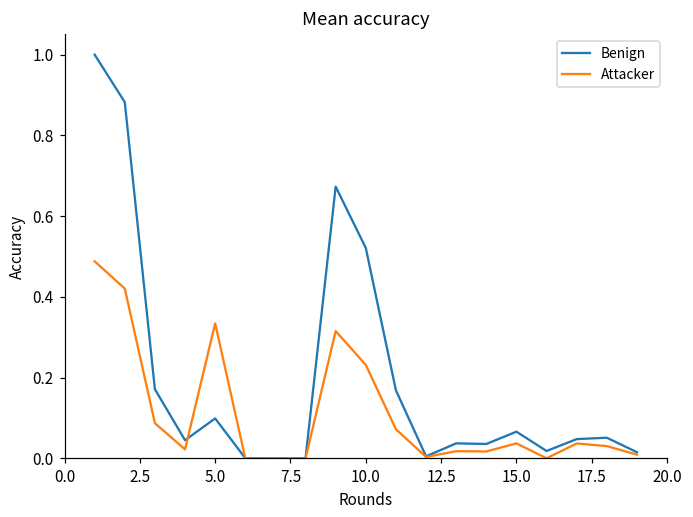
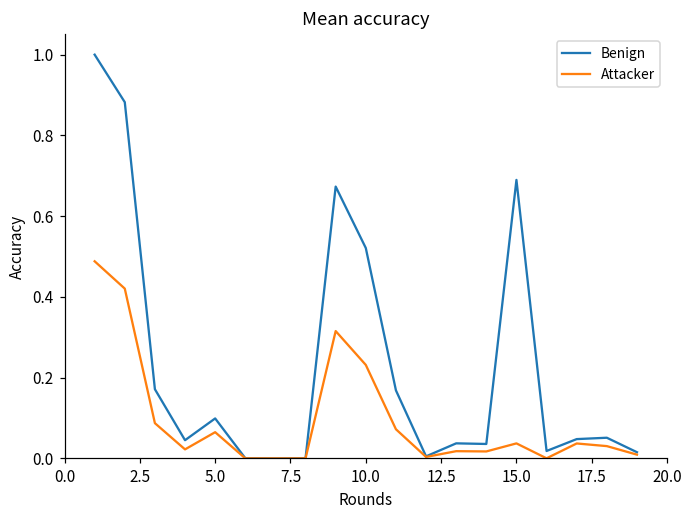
Attacker, 5.0: 0.33 -> 0.06
Benign, 15.0: 0.07 -> 0.69
